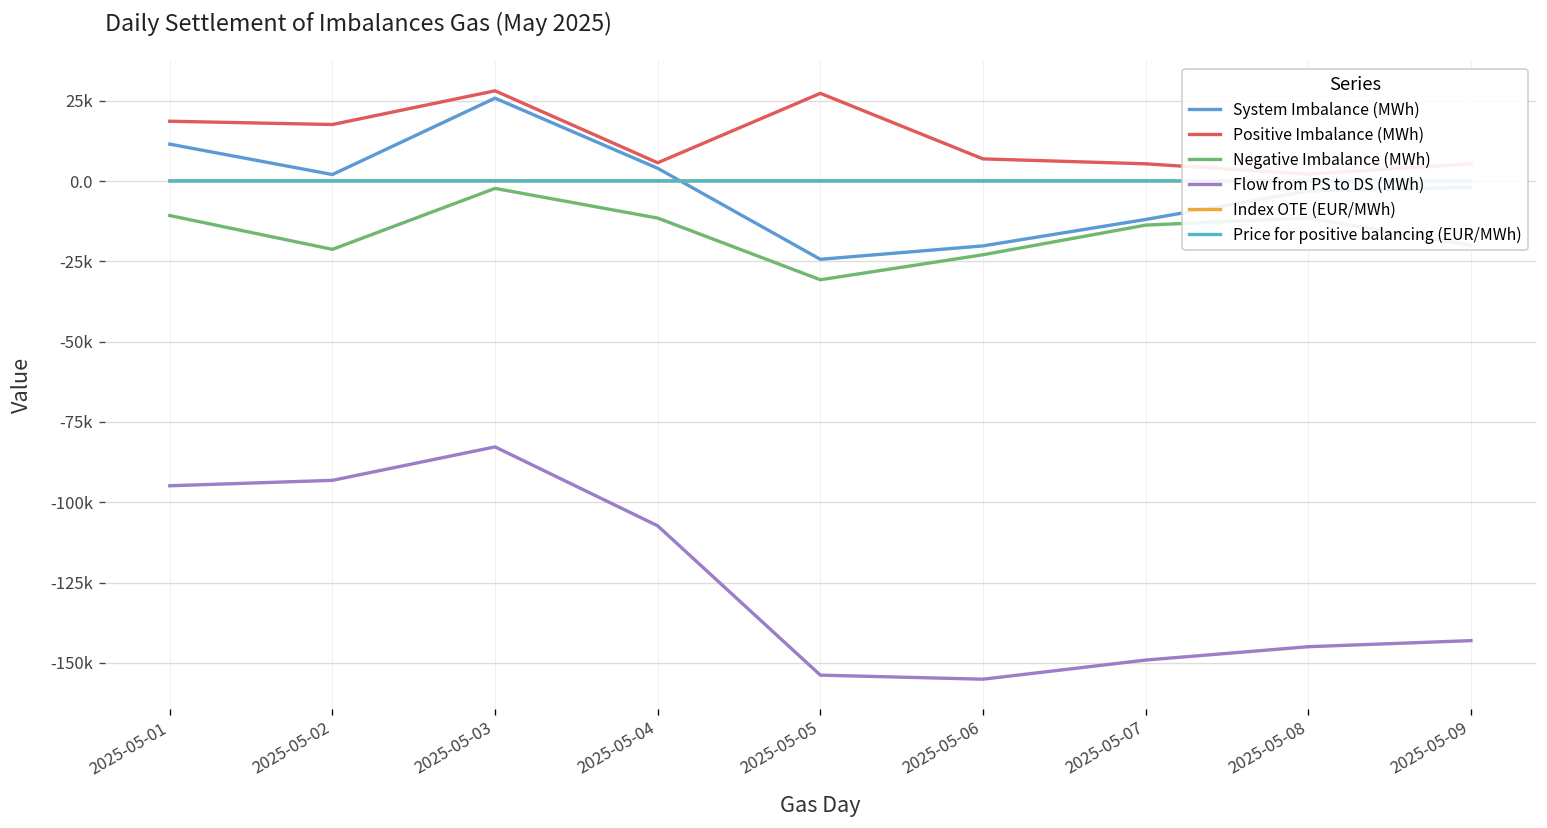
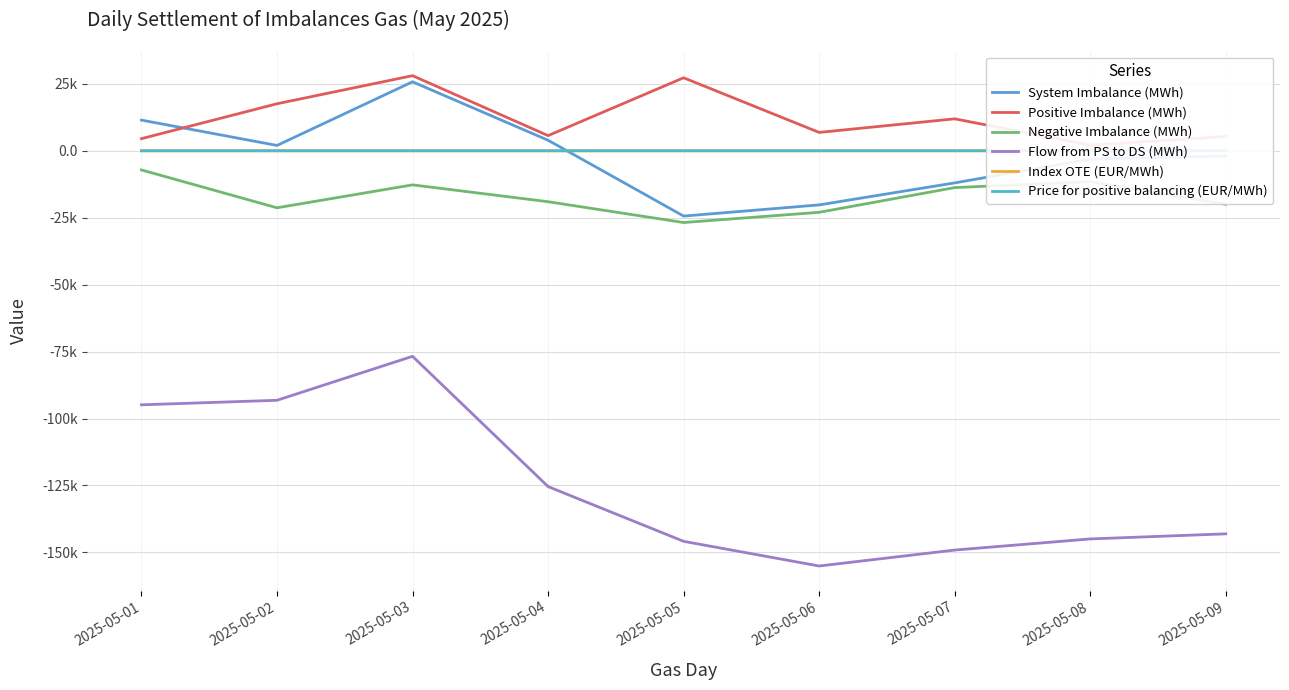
Positive Imbalance (MWh), 2025-05-01: 19000 -> 5000
Negative Imbalance (MWh), 2025-05-01: -11000 -> -7000
Negative Imbalance (MWh), 2025-05-03: -2000 -> -13000
Flow from PS to DS (MWh), 2025-05-03: -83000 -> -77000
Negative Imbalance (MWh), 2025-05-04: -12000 -> -19000
Flow from PS to DS (MWh), 2025-05-04: -107000 -> -125000
Negative Imbalance (MWh), 2025-05-05: -31000 -> -27000
Flow from PS to DS (MWh), 2025-05-05: -154000 -> -146000
Positive Imbalance (MWh), 2025-05-07: 5000 -> 12000
